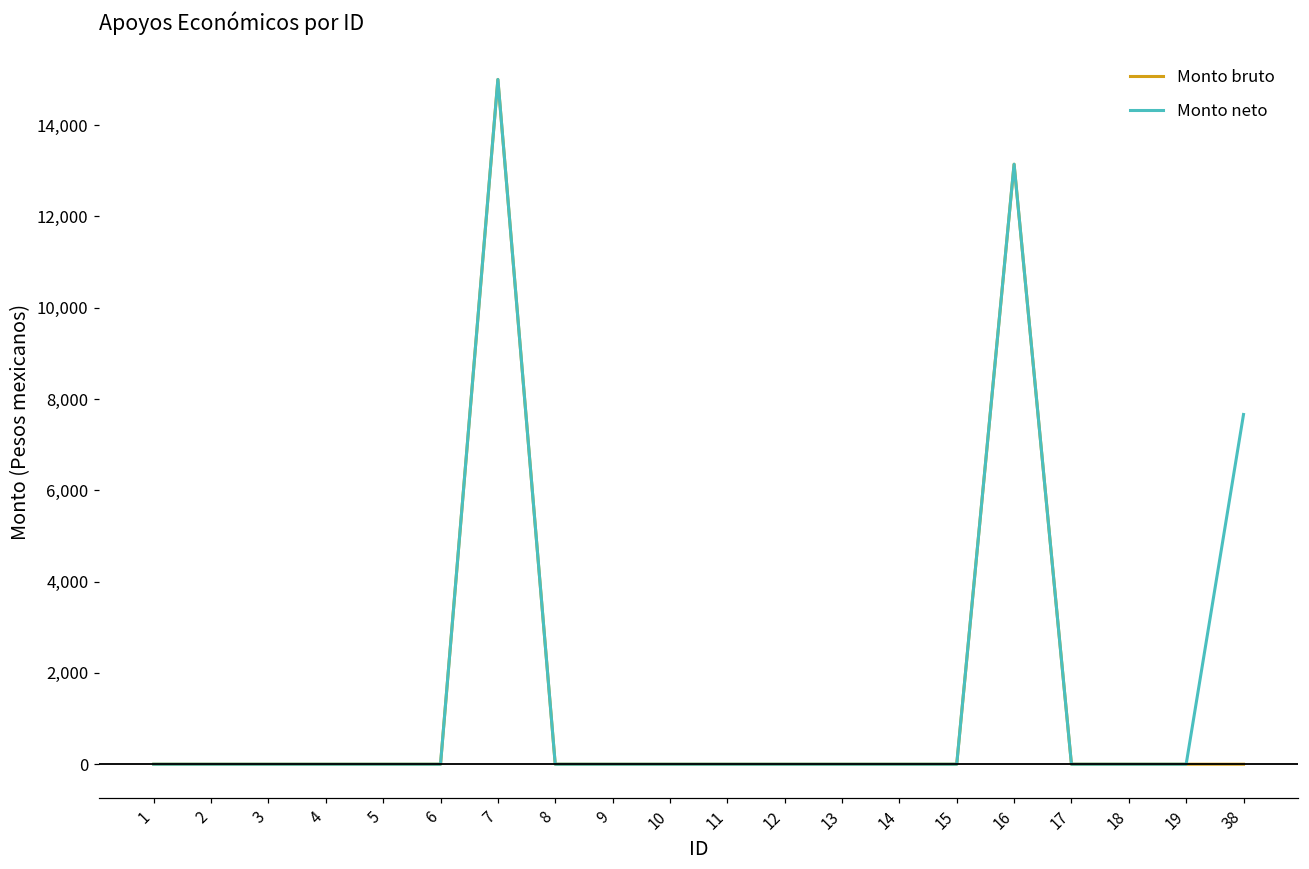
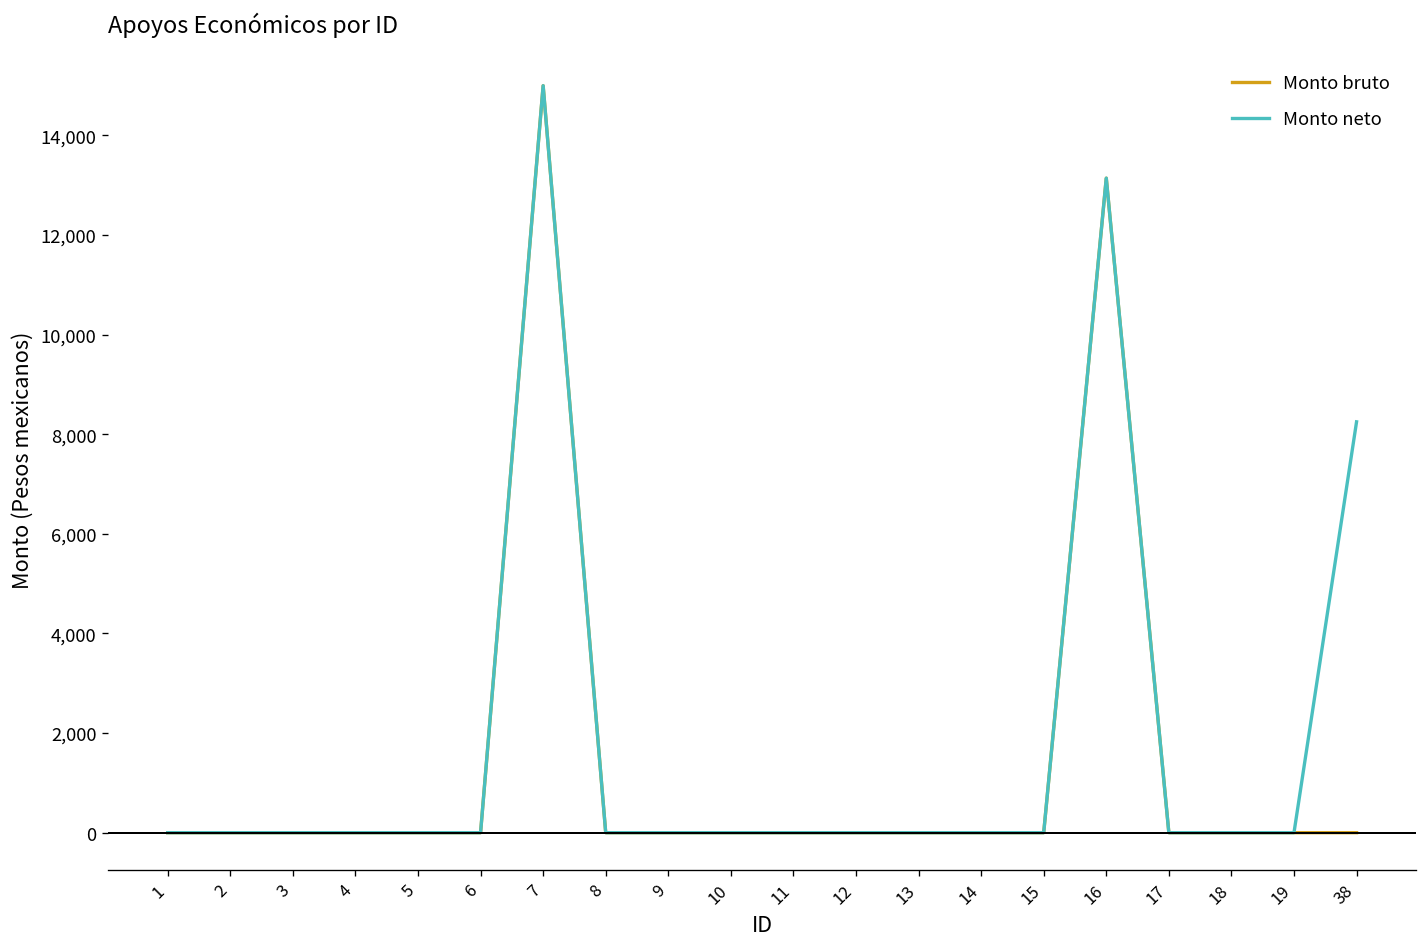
Monto neto, 38: 7,700 -> 8,300
